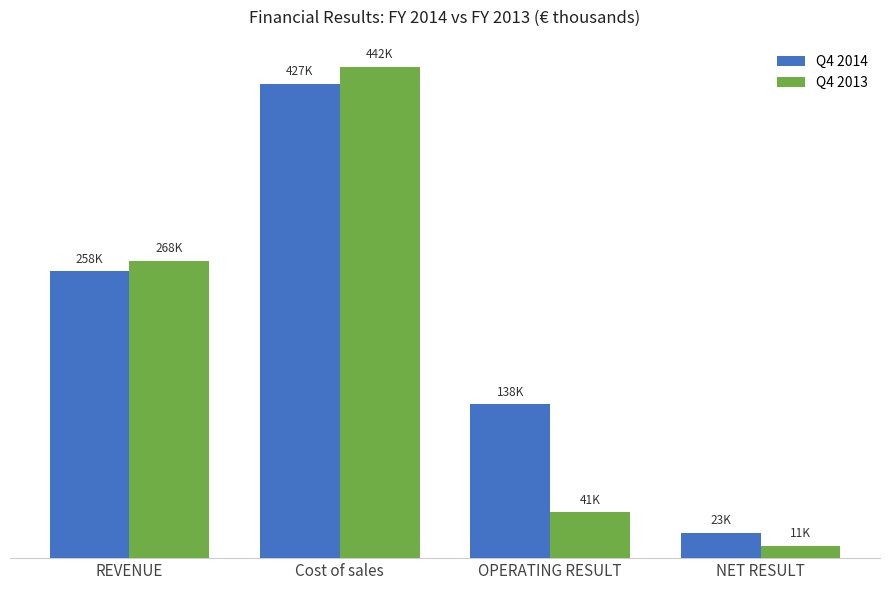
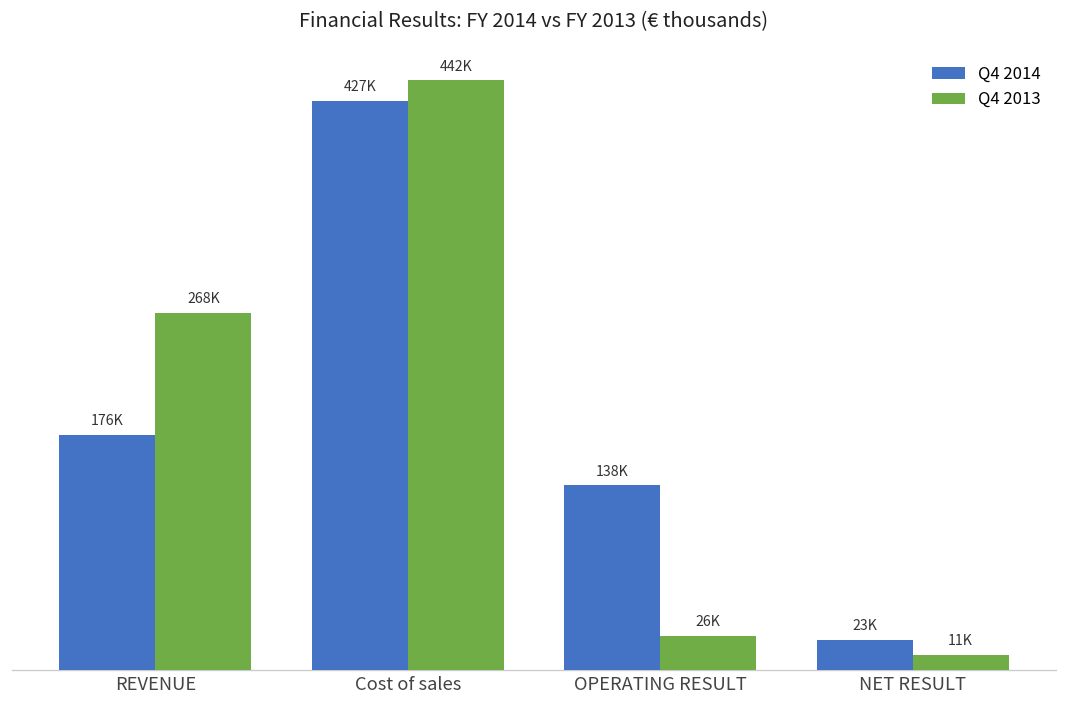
Q4 2014, REVENUE: 258K -> 176K
Q4 2013, OPERATING RESULT: 41K -> 26K
